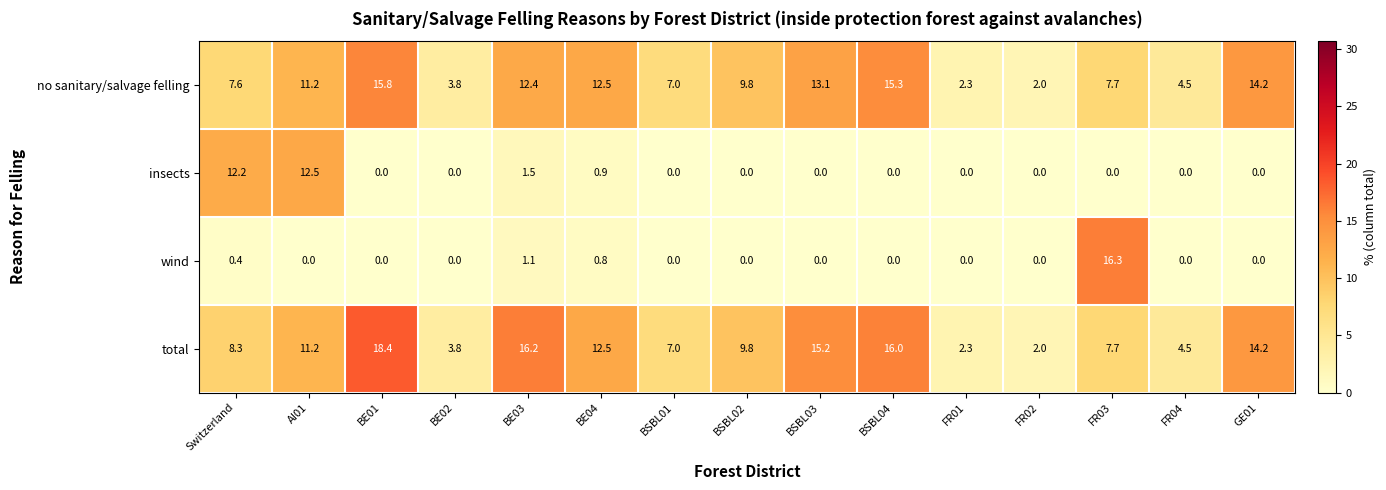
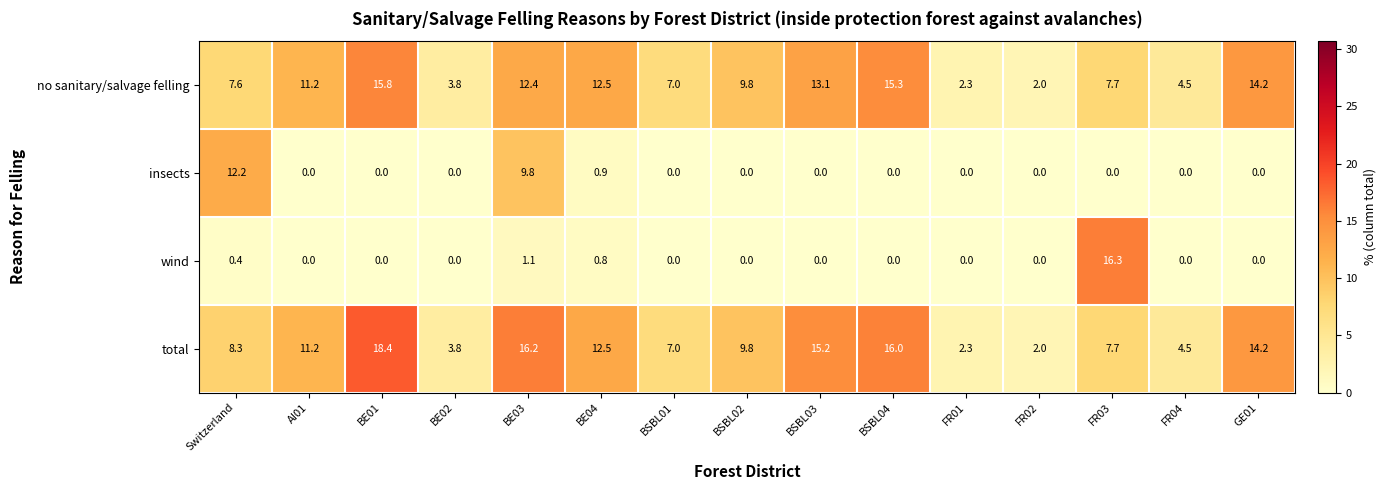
insects, AI01: 12.5 -> 0.0
insects, BE03: 1.5 -> 9.8
